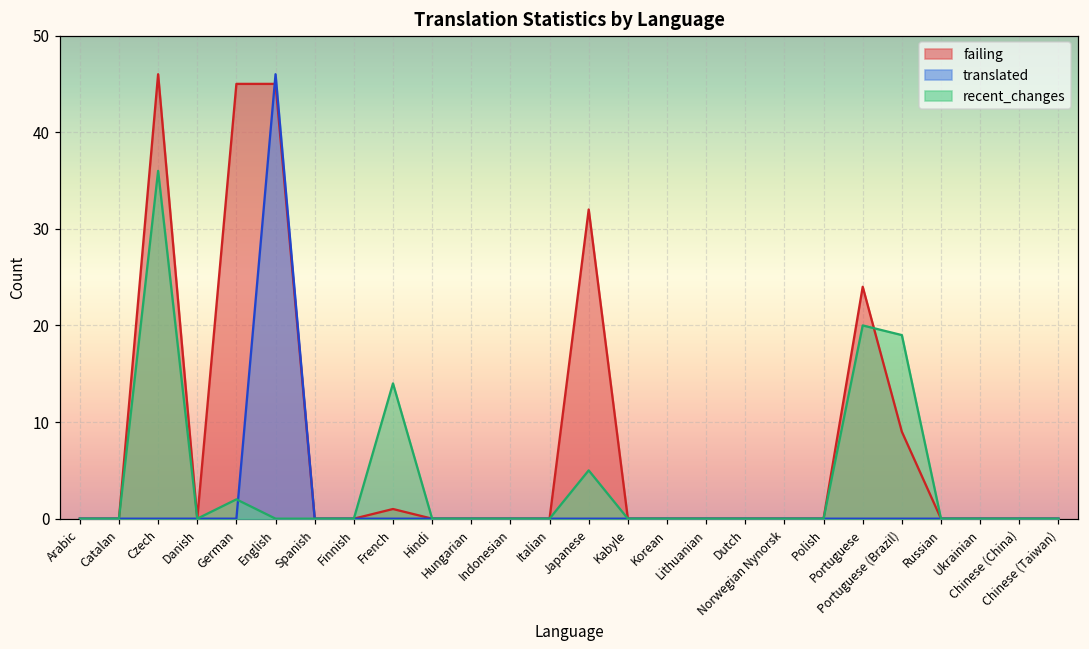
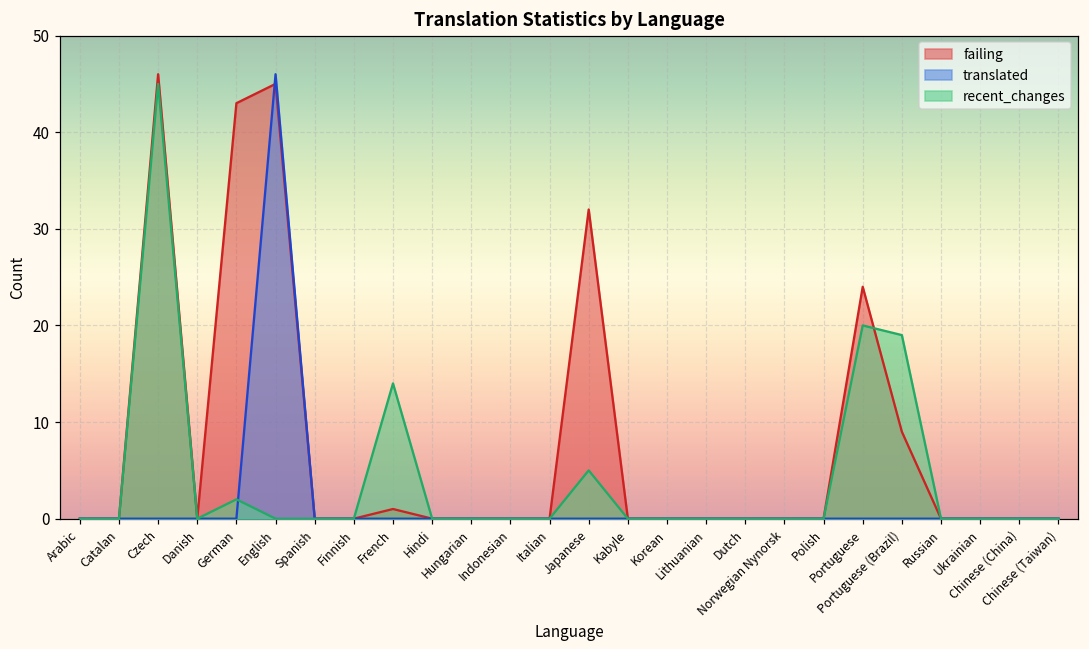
recent_changes, Czech: 36 -> 45
failing, German: 45 -> 43
